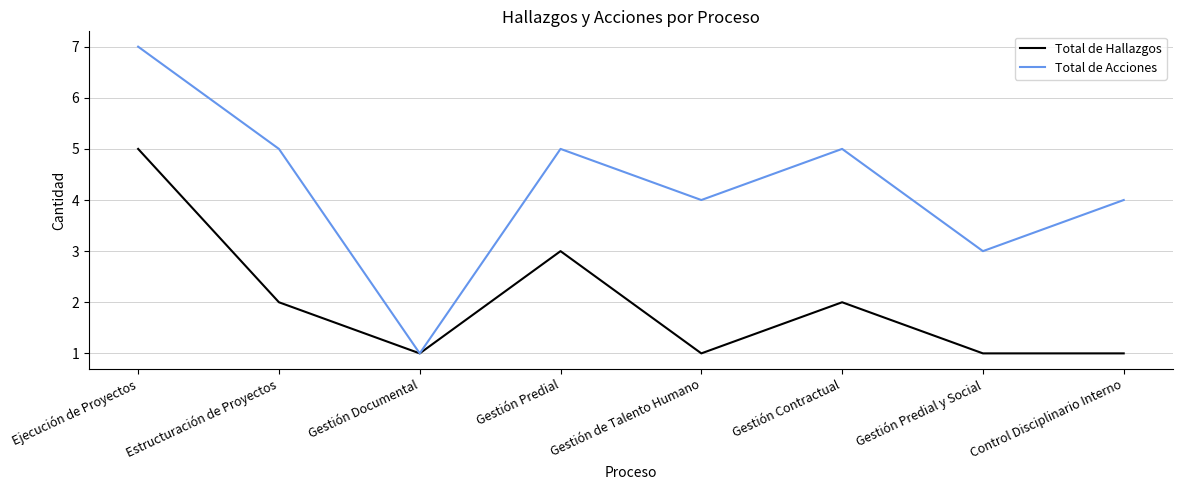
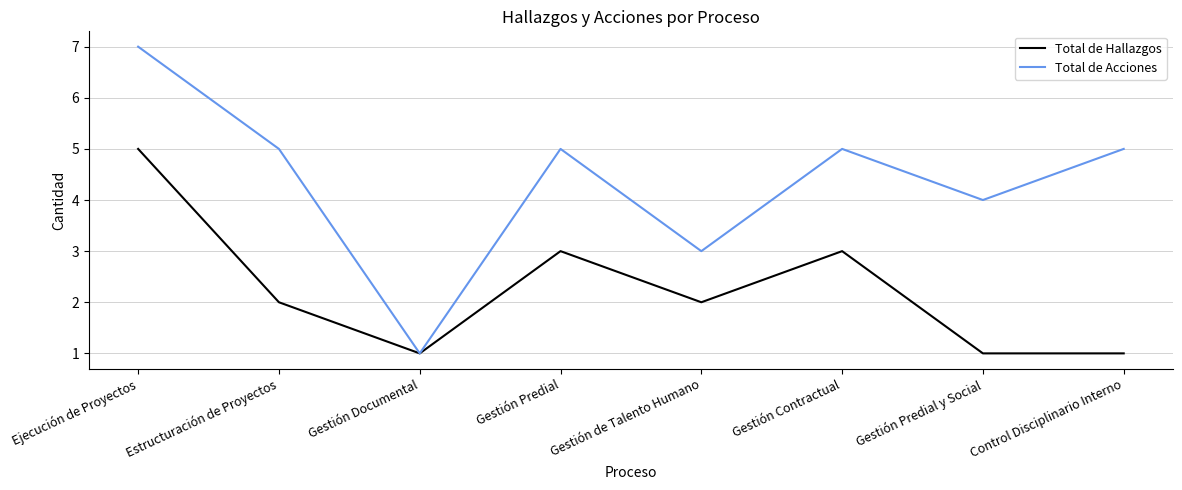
Total de Hallazgos, Gestión de Talento Humano: 1 -> 2
Total de Acciones, Gestión de Talento Humano: 4 -> 3
Total de Hallazgos, Gestión Contractual: 2 -> 3
Total de Acciones, Gestión Predial y Social: 3 -> 4
Total de Acciones, Control Disciplinario Interno: 4 -> 5
